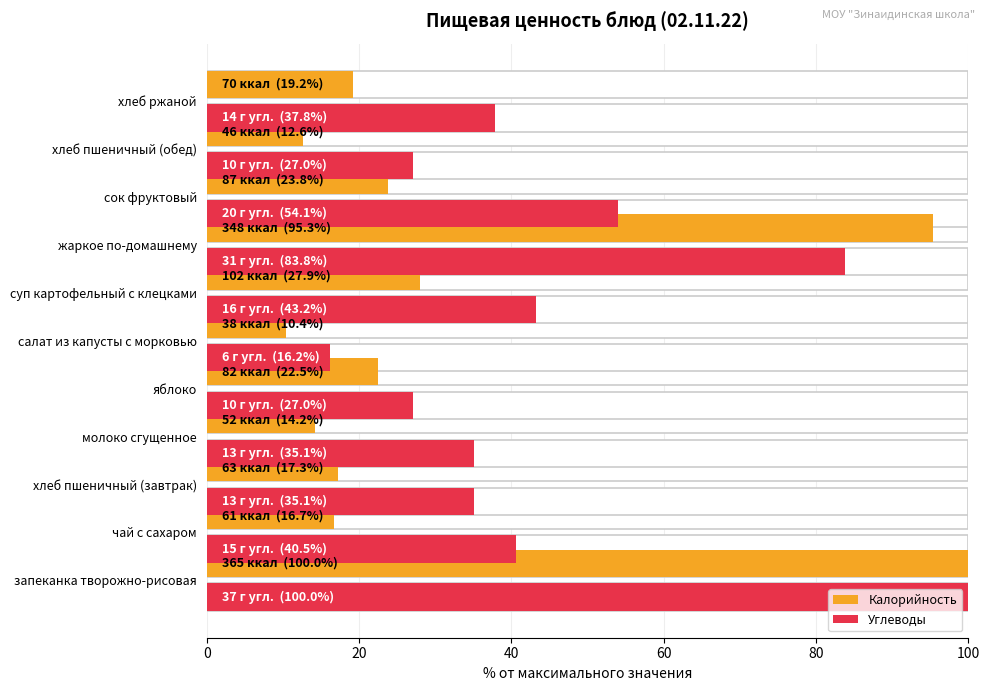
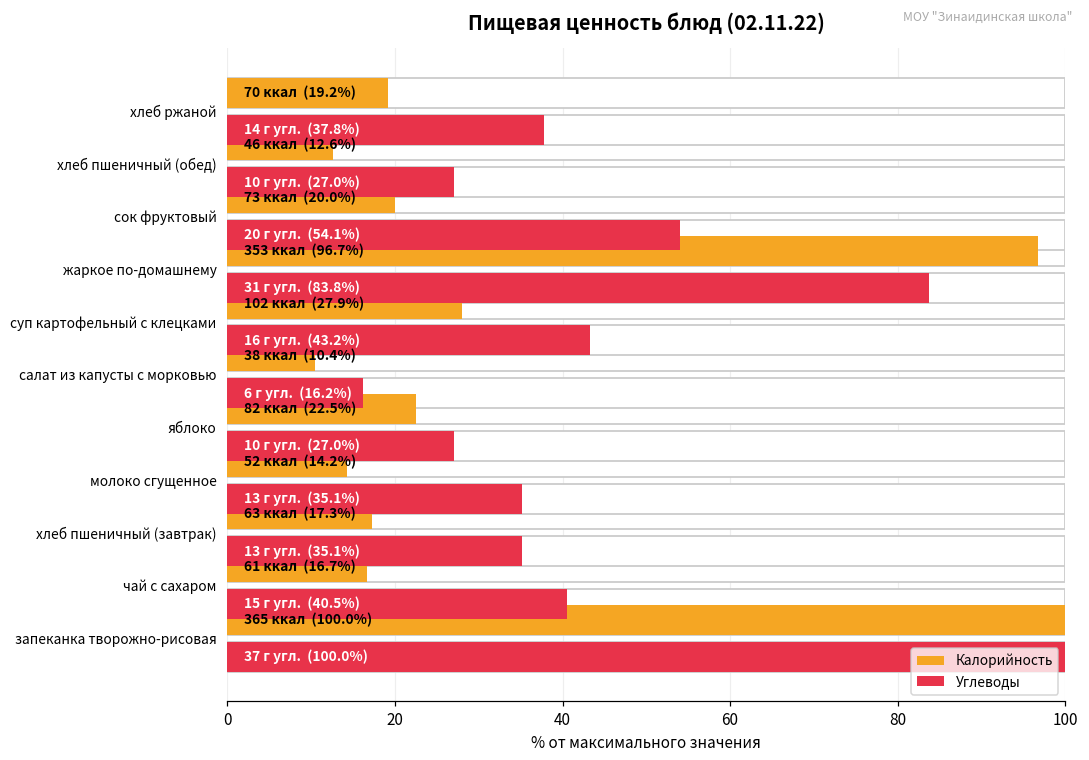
Калорийность, сок фруктовый: 87 ккал (23.8%) -> 73 ккал (20.0%)
Калорийность, жаркое по-домашнему: 348 ккал (95.3%) -> 353 ккал (96.7%)
